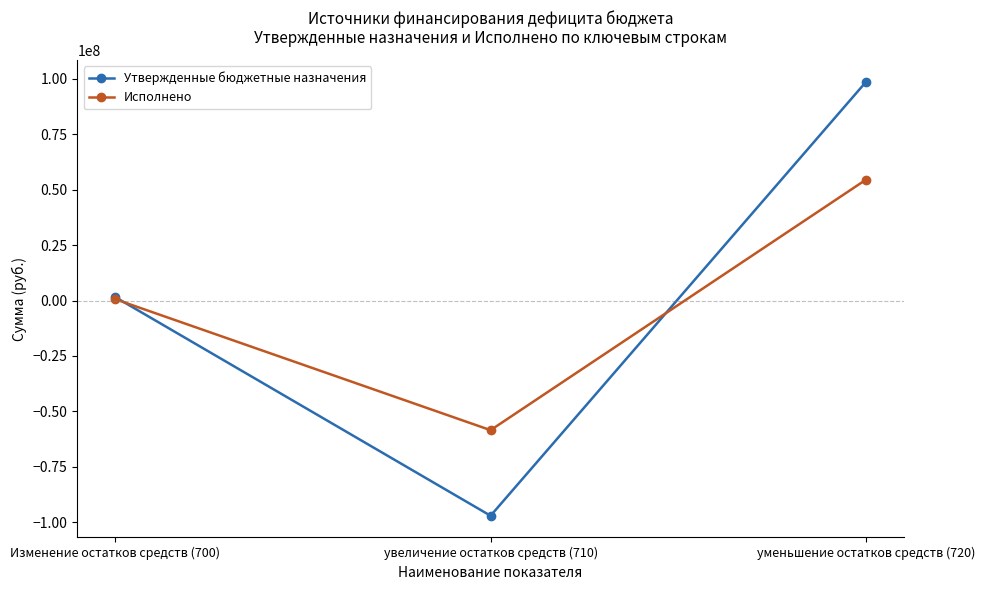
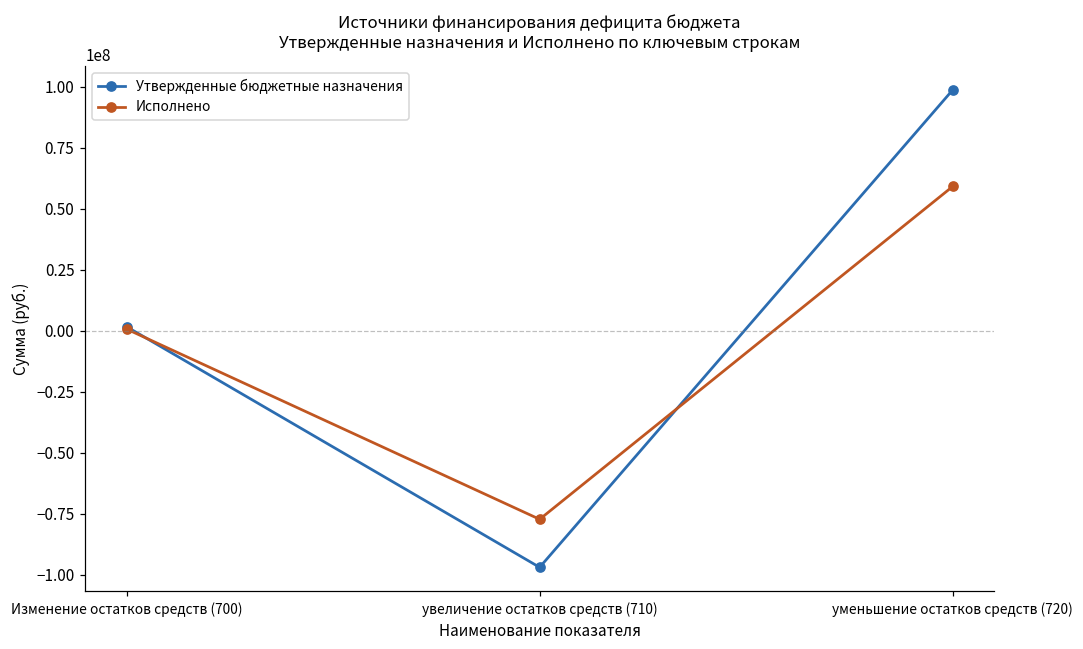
Исполнено, увеличение остатков средств (710): -58000000 -> -77000000
Исполнено, уменьшение остатков средств (720): 55000000 -> 59000000
